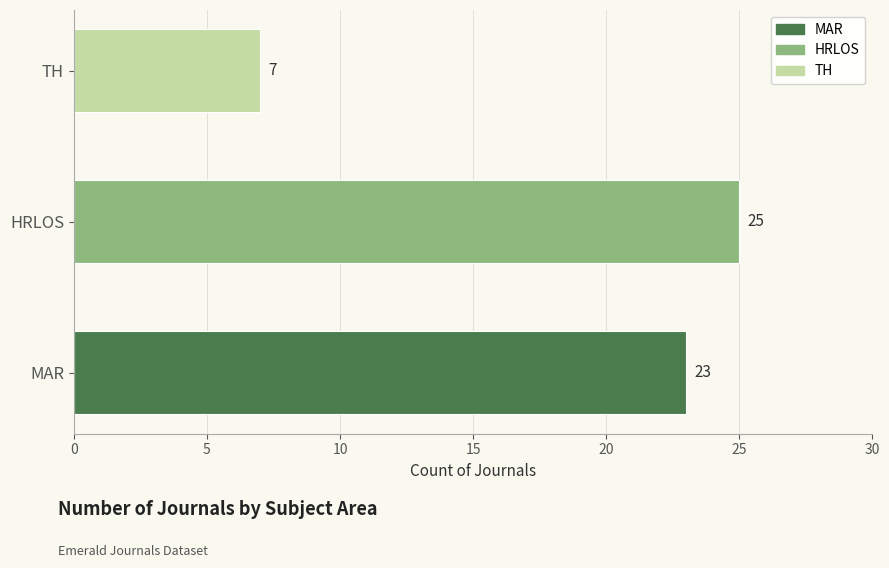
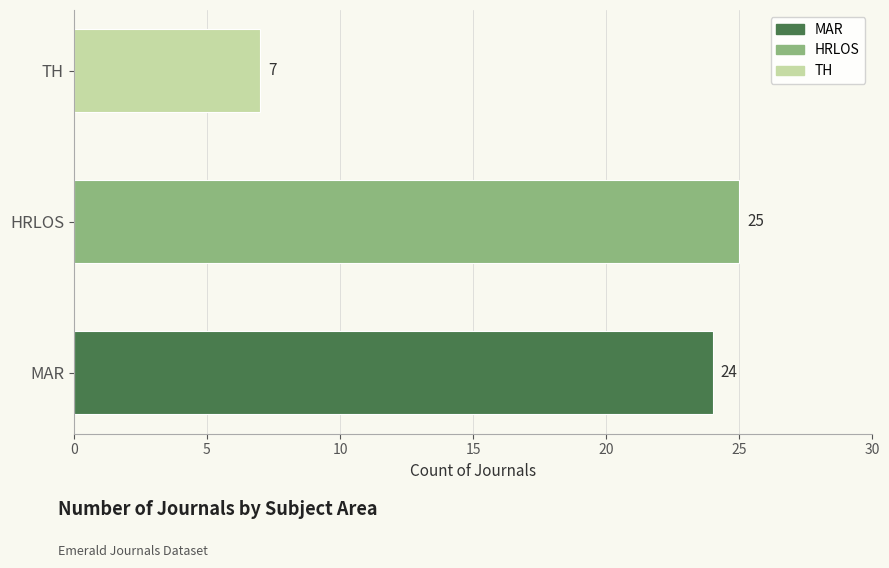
MAR: 23 -> 24
